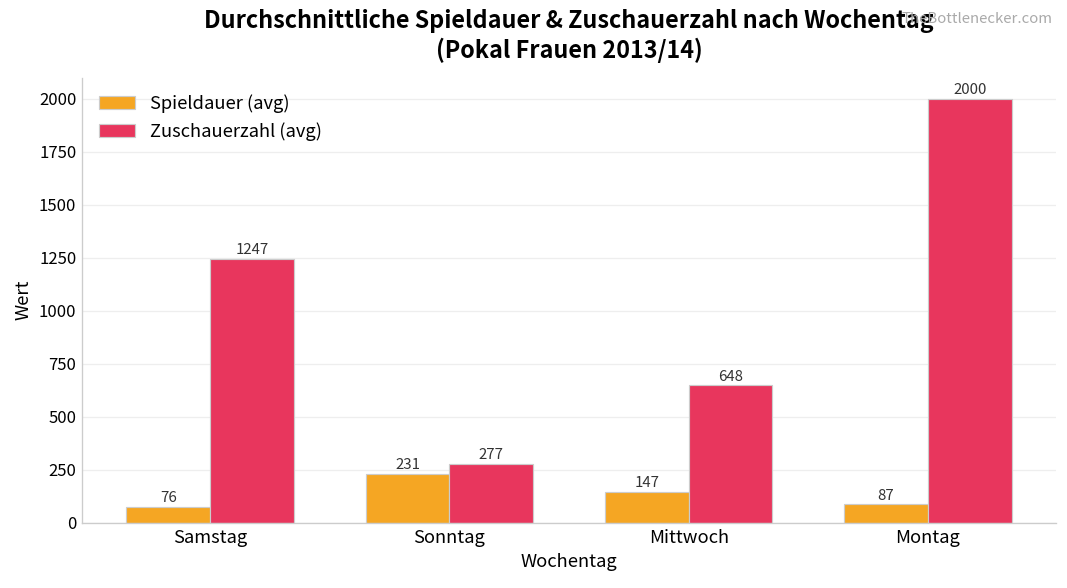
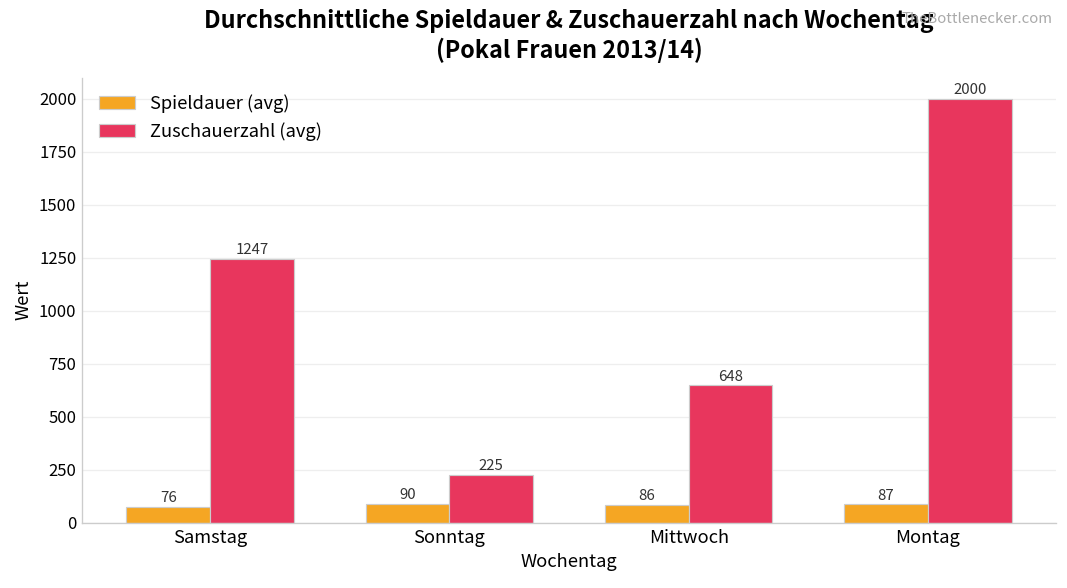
Spieldauer (avg), Sonntag: 231 -> 90
Zuschauerzahl (avg), Sonntag: 277 -> 225
Spieldauer (avg), Mittwoch: 147 -> 86
